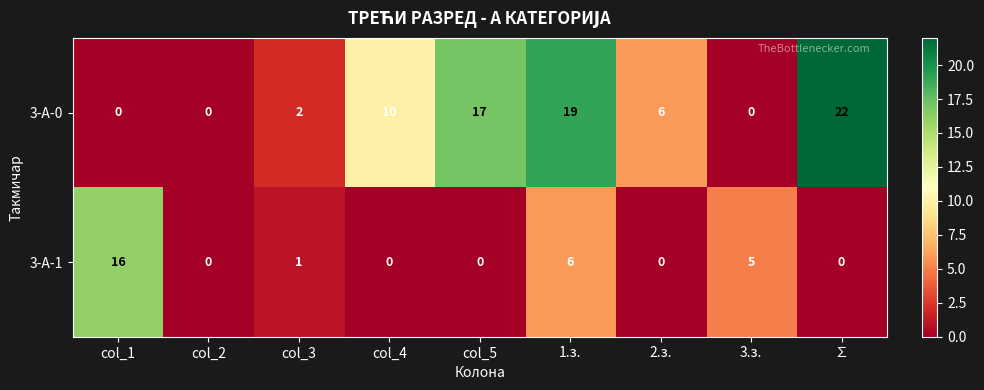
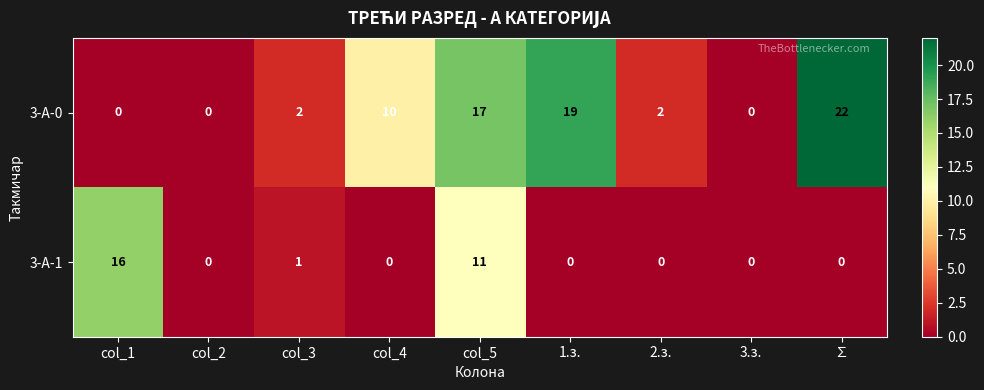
3-A-0, 2.з.: 6 -> 2
3-A-1, col_5: 0 -> 11
3-A-1, 1.з.: 6 -> 0
3-A-1, 3.з.: 5 -> 0
